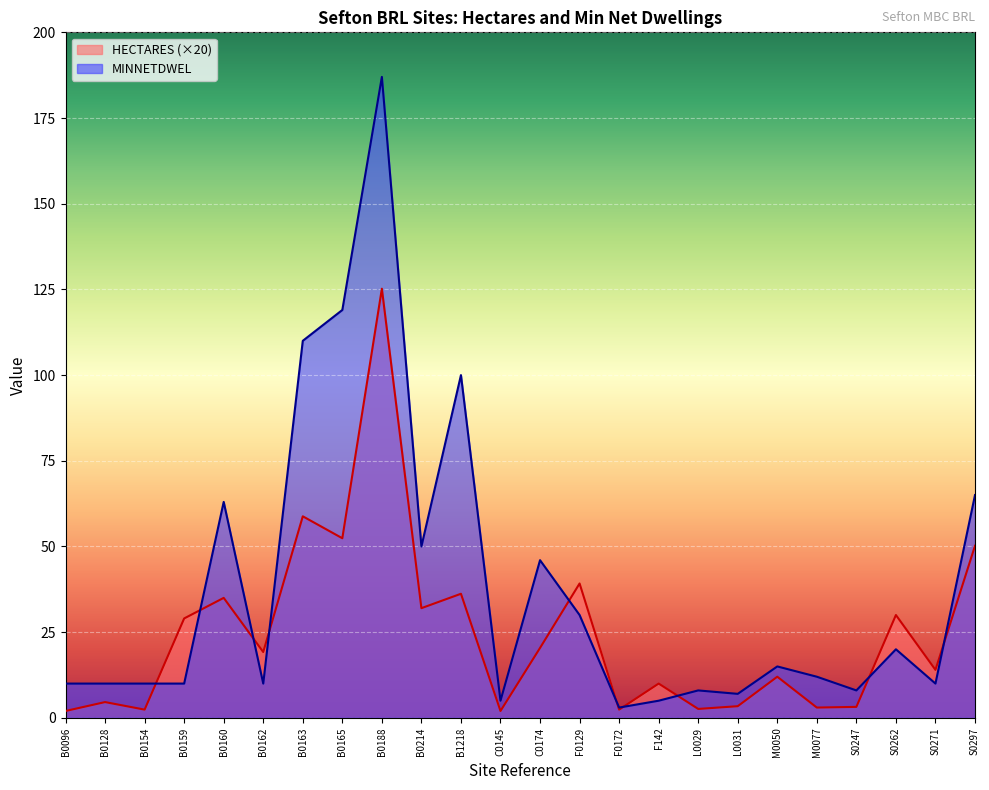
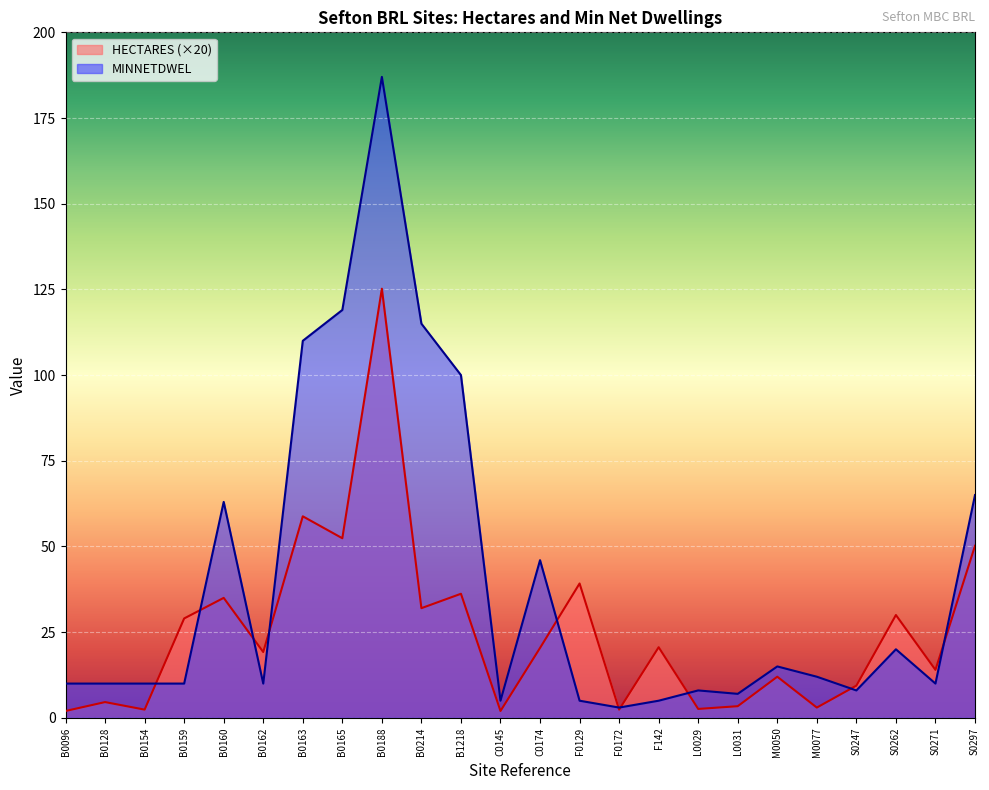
MINNETDWEL, B0214: 50 -> 115
MINNETDWEL, F0129: 30 -> 5
HECTARES (×20), F142: 10 -> 21
HECTARES (×20), S0247: 3 -> 9
